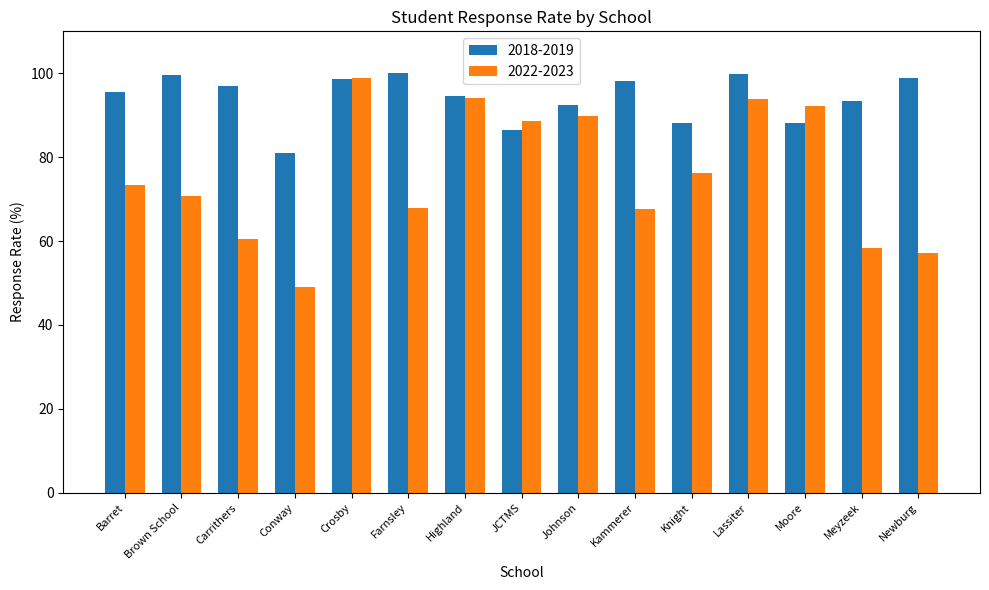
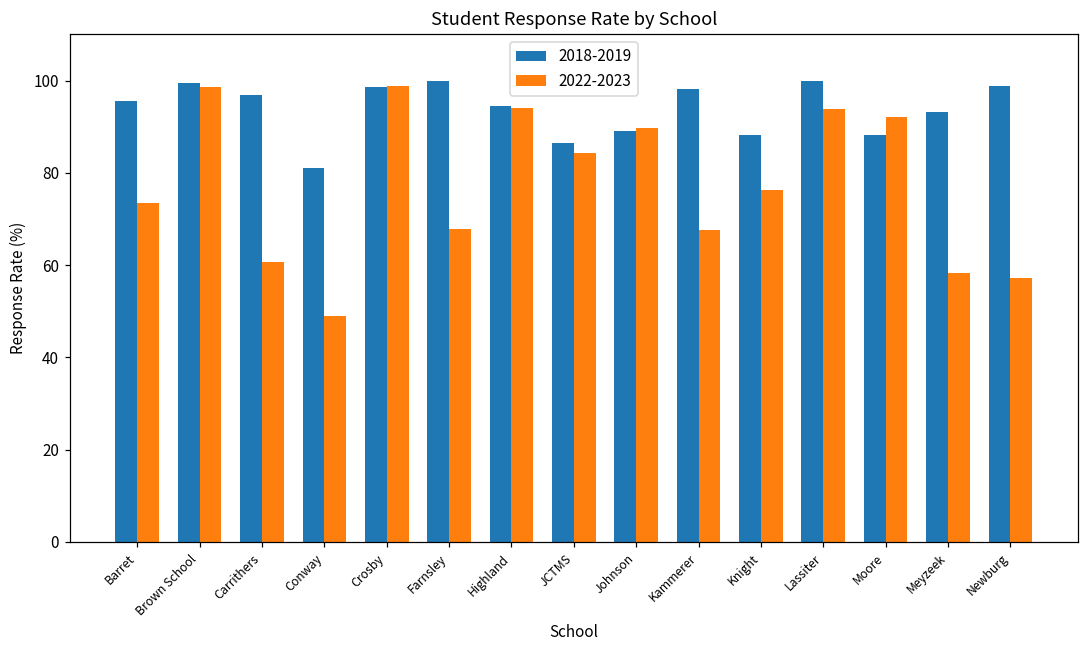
2022-2023, Brown School: 71 -> 99
2022-2023, JCTMS: 89 -> 84
2018-2019, Johnson: 93 -> 89
